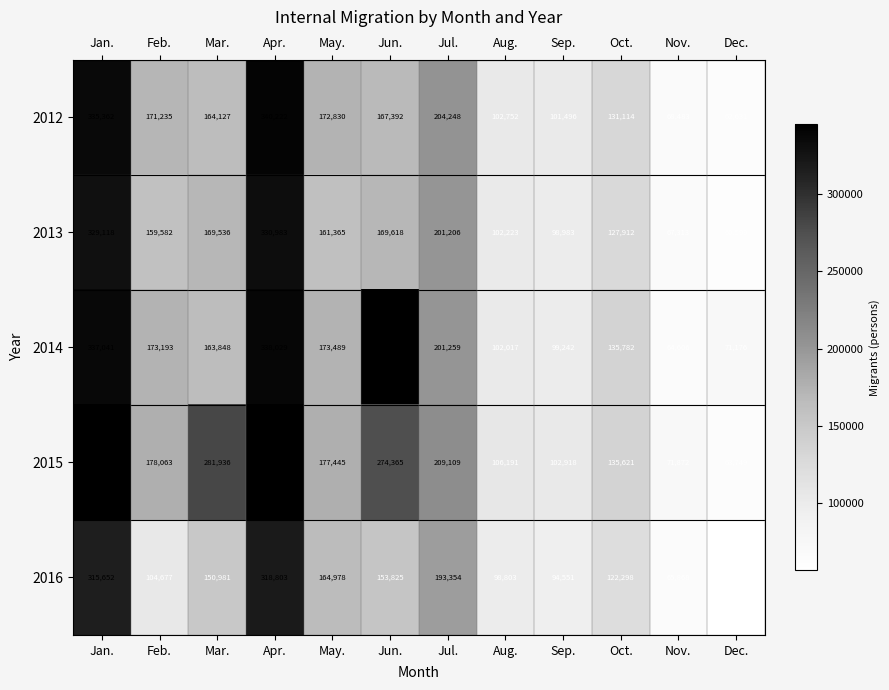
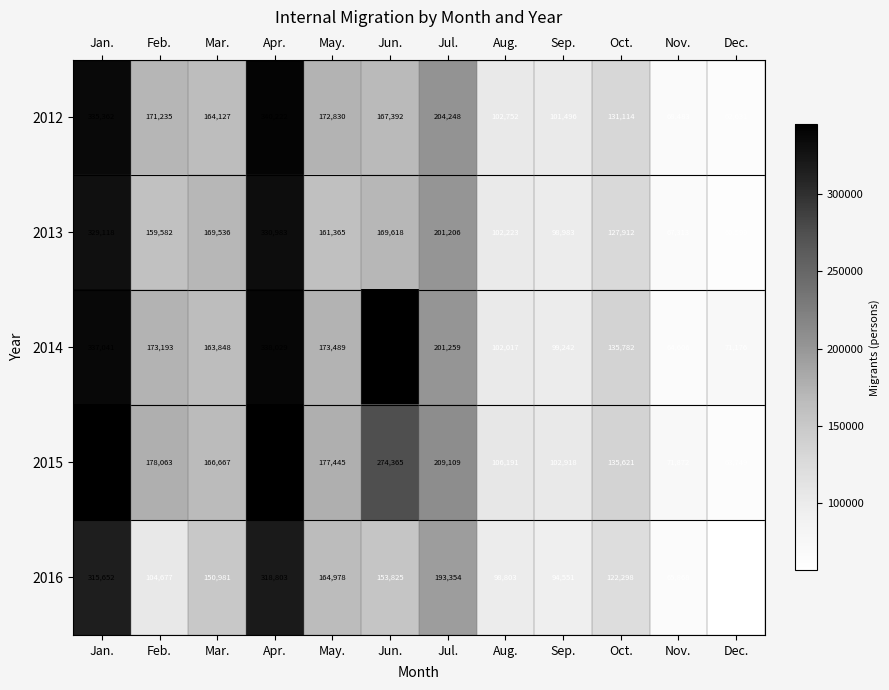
2015, Mar.: 281,936 -> 166,667
